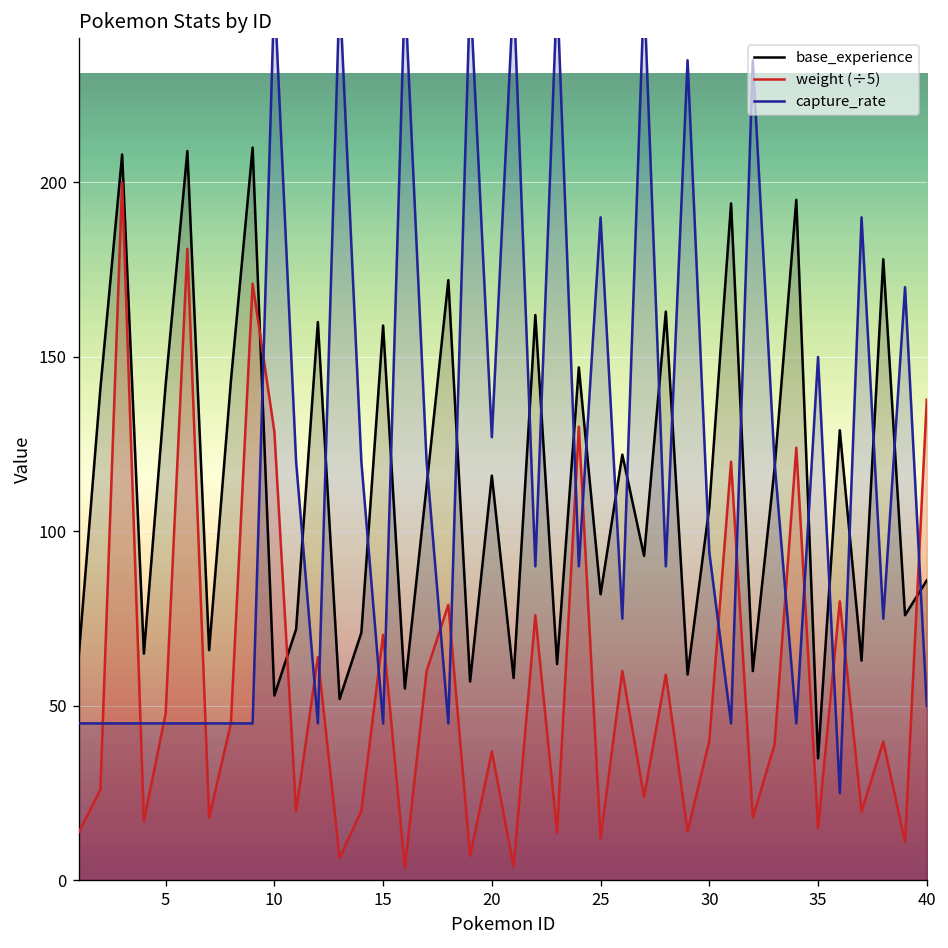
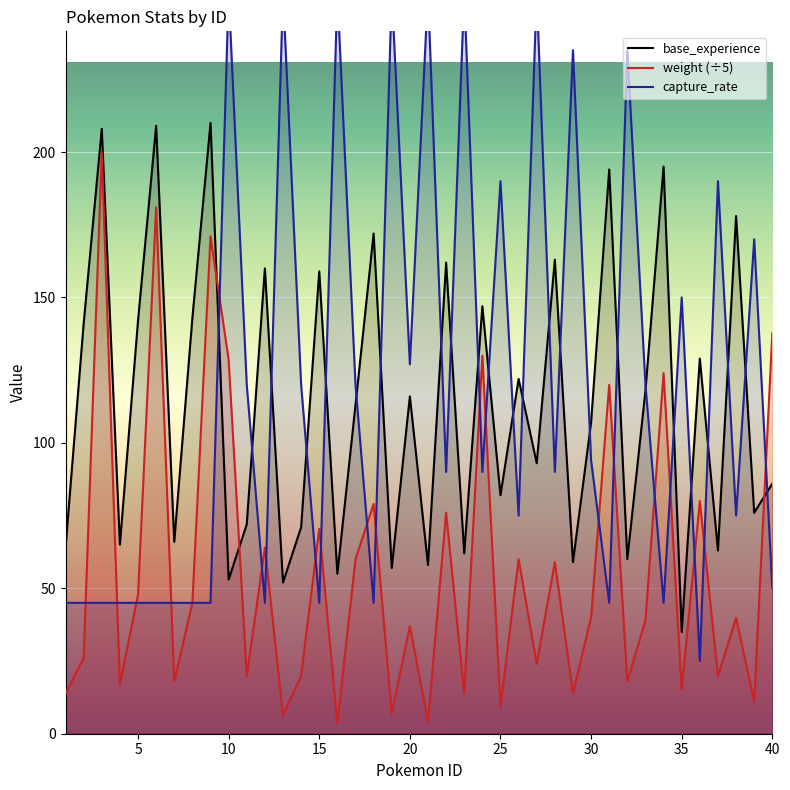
weight (÷5), 25: 12 -> 9
